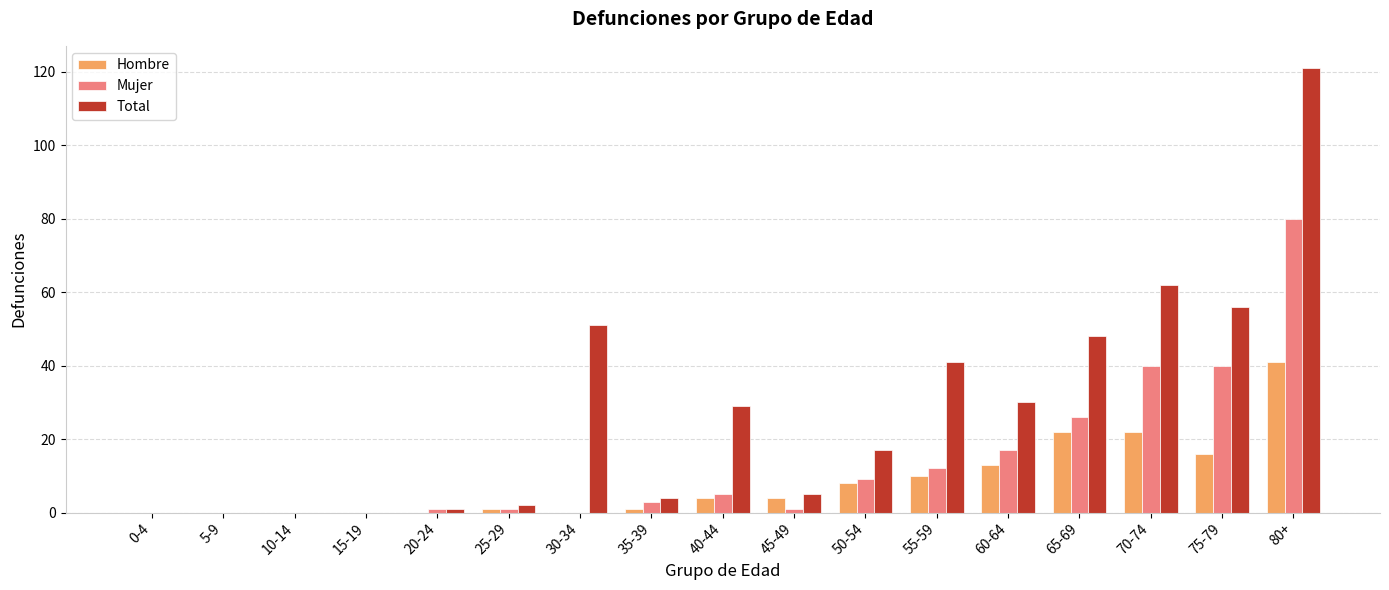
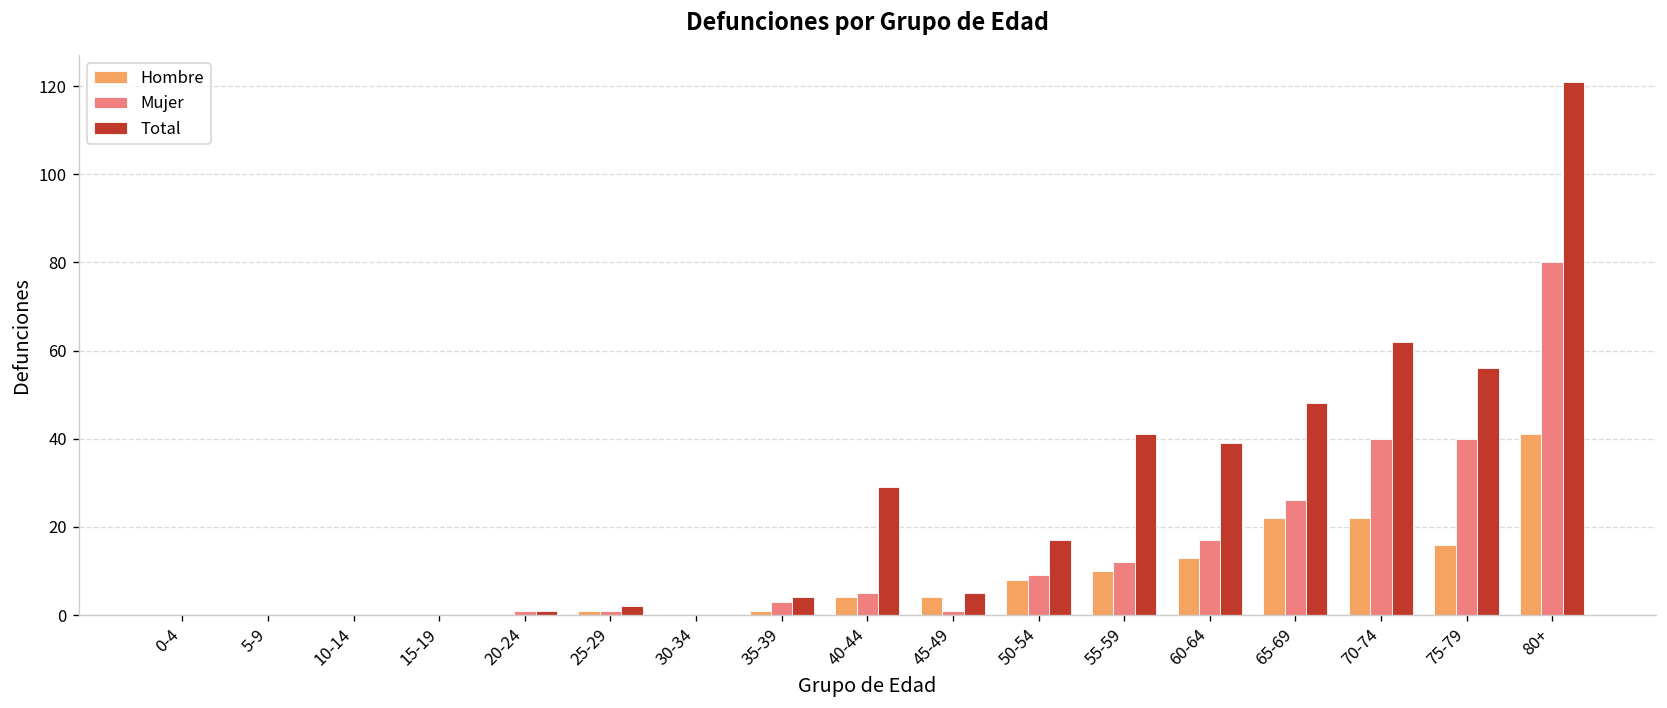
Total, 30-34: 51 -> 0
Total, 60-64: 30 -> 39
